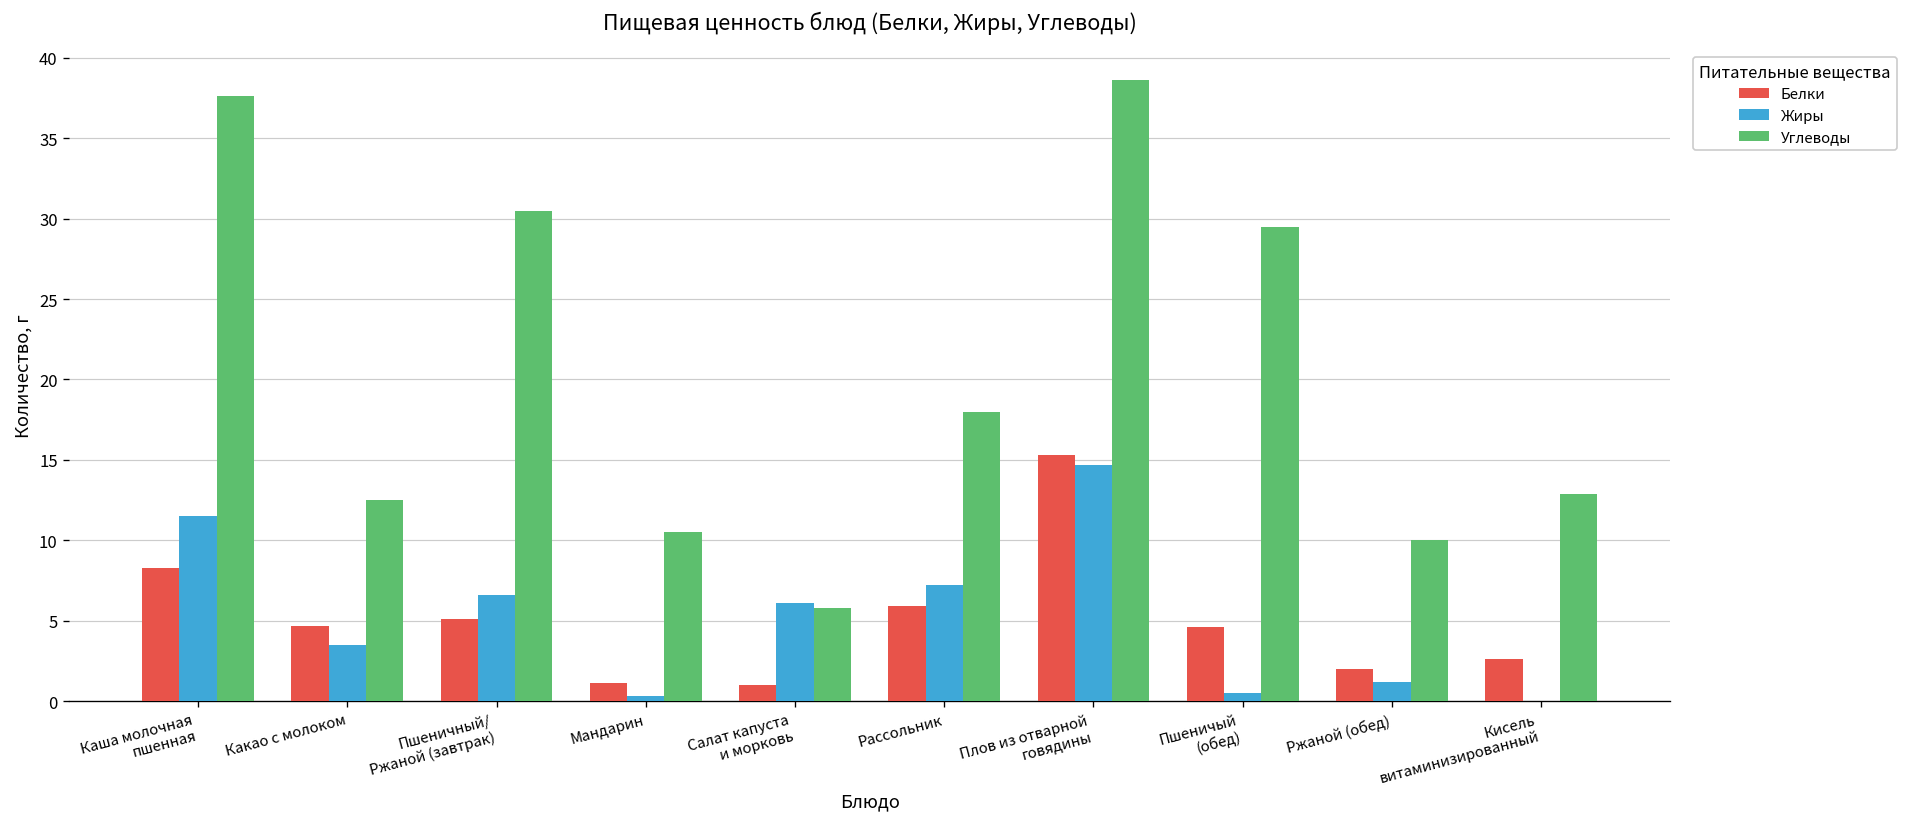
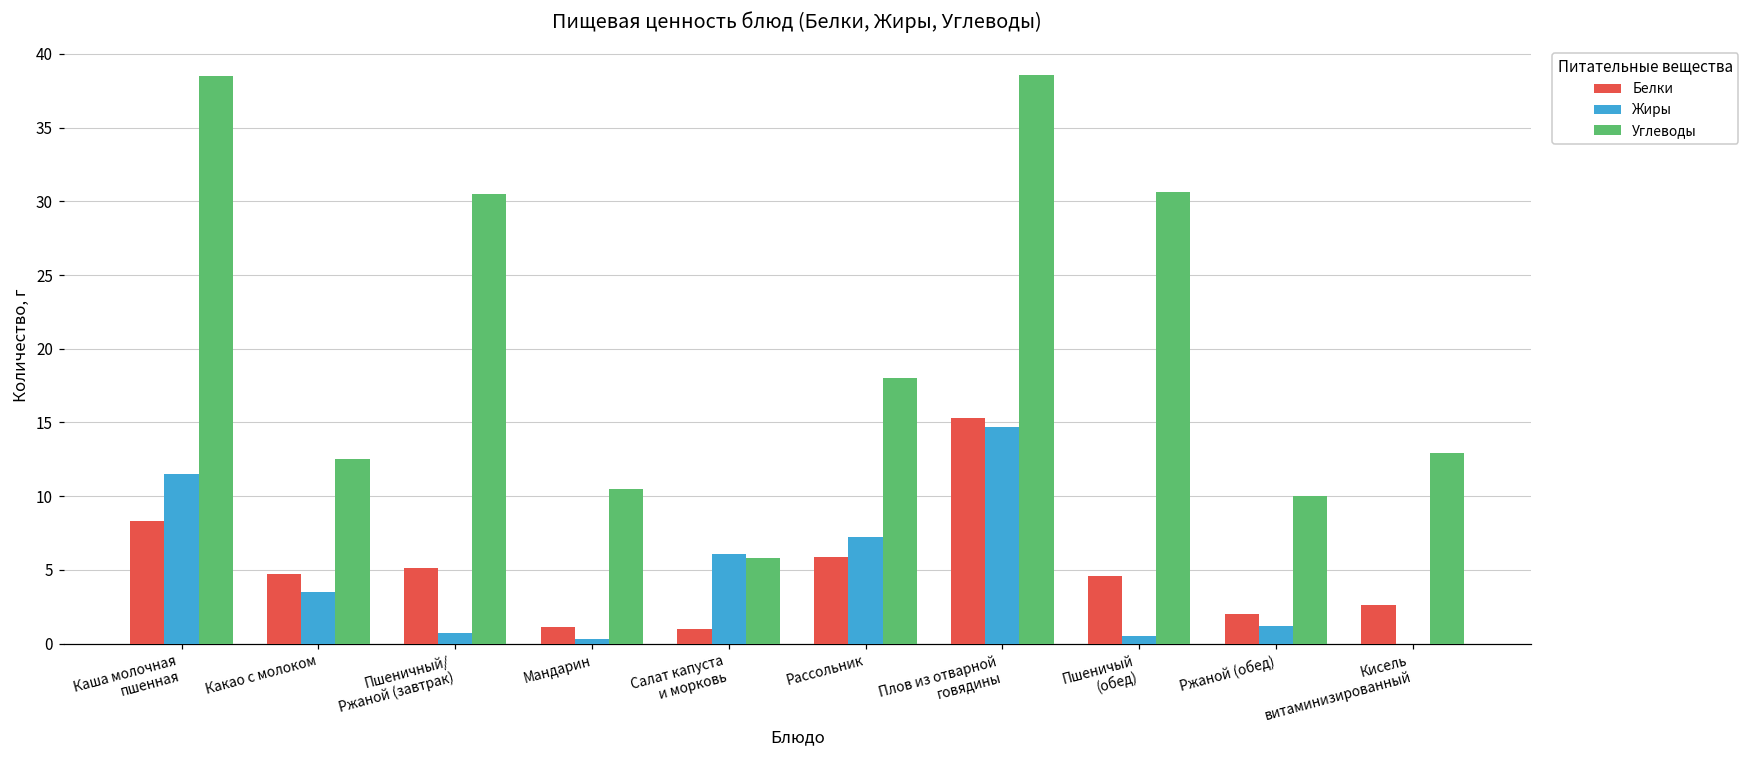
Углеводы, Каша молочная пшенная: 37.6 -> 38.5
Жиры, Пшеничный/ Ржаной (завтрак): 6.6 -> 0.7
Углеводы, Пшеничый (обед): 29.5 -> 30.6
